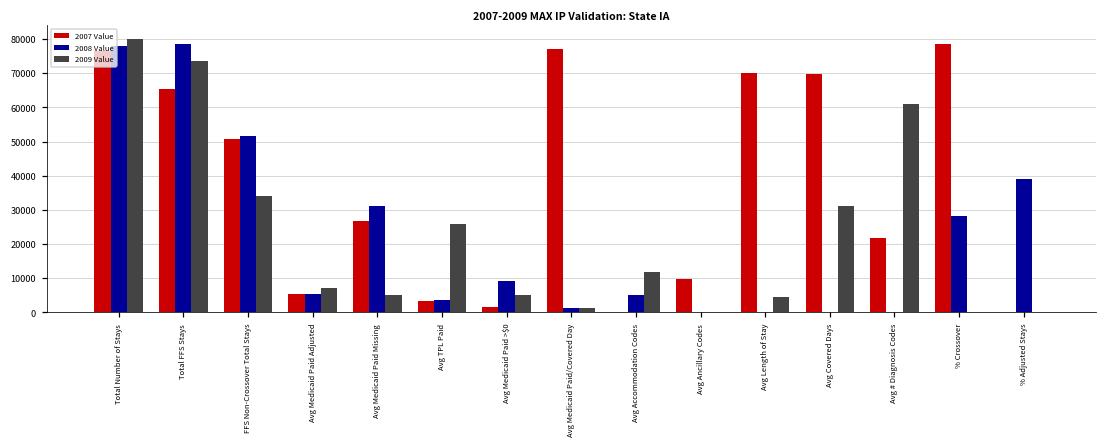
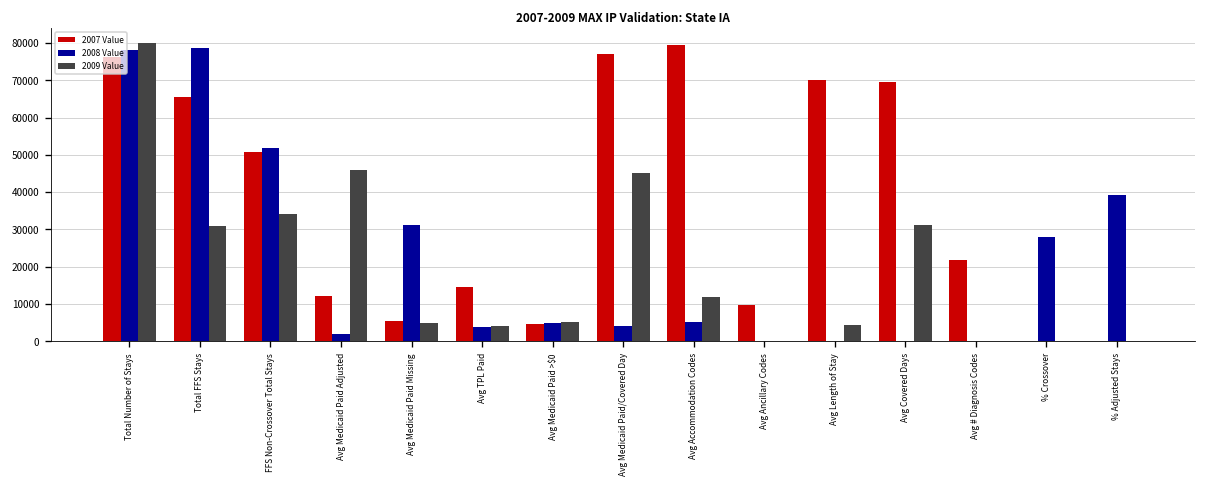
2009 Value, Total FFS Stays: 74000 -> 31000
2007 Value, Avg Medicaid Paid Adjusted: 5000 -> 12000
2008 Value, Avg Medicaid Paid Adjusted: 5000 -> 2000
2009 Value, Avg Medicaid Paid Adjusted: 7000 -> 46000
2007 Value, Avg Medicaid Paid Missing: 27000 -> 5000
2007 Value, Avg TPL Paid: 3000 -> 14000
2009 Value, Avg TPL Paid: 26000 -> 4000
2007 Value, Avg Medicaid Paid >$0: 2000 -> 5000
2008 Value, Avg Medicaid Paid >$0: 9000 -> 5000
2008 Value, Avg Medicaid Paid/Covered Day: 1000 -> 4000
2009 Value, Avg Medicaid Paid/Covered Day: 1000 -> 45000
2007 Value, Avg Accommodation Codes: 0 -> 80000
2009 Value, Avg # Diagnosis Codes: 61000 -> 0
2007 Value, % Crossover: 79000 -> 0
